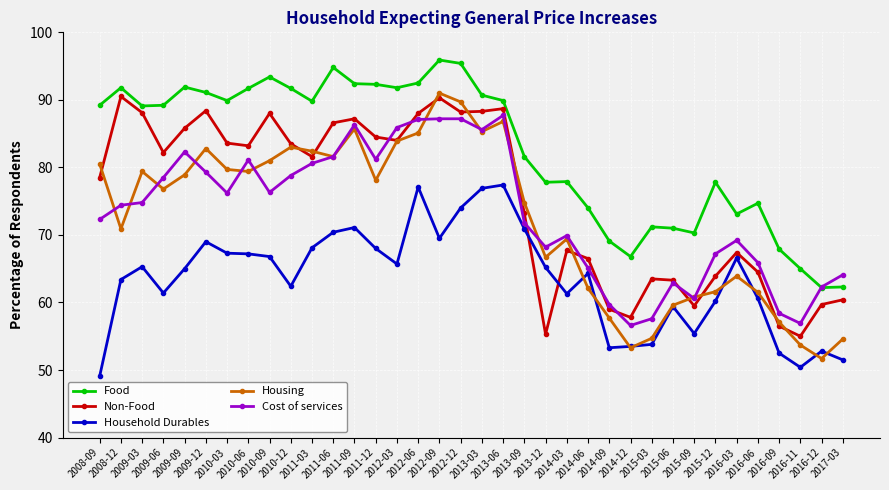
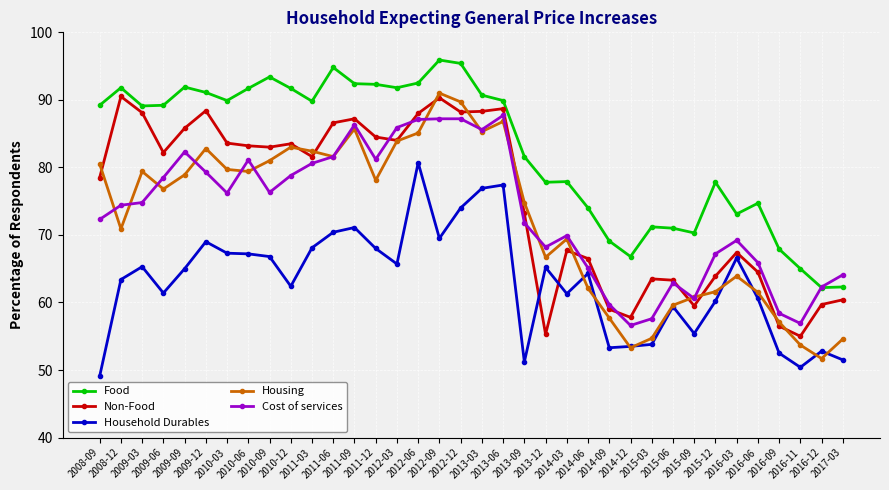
Non-Food, 2010-09: 88 -> 83
Household Durables, 2012-06: 77 -> 81
Household Durables, 2013-09: 71 -> 51
